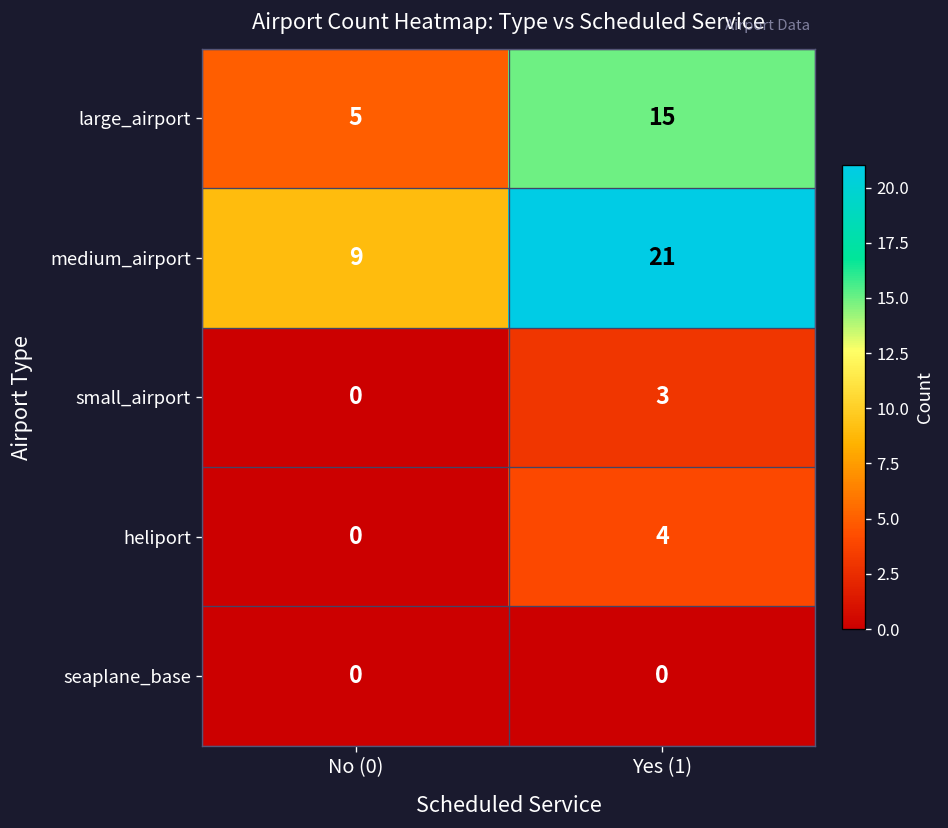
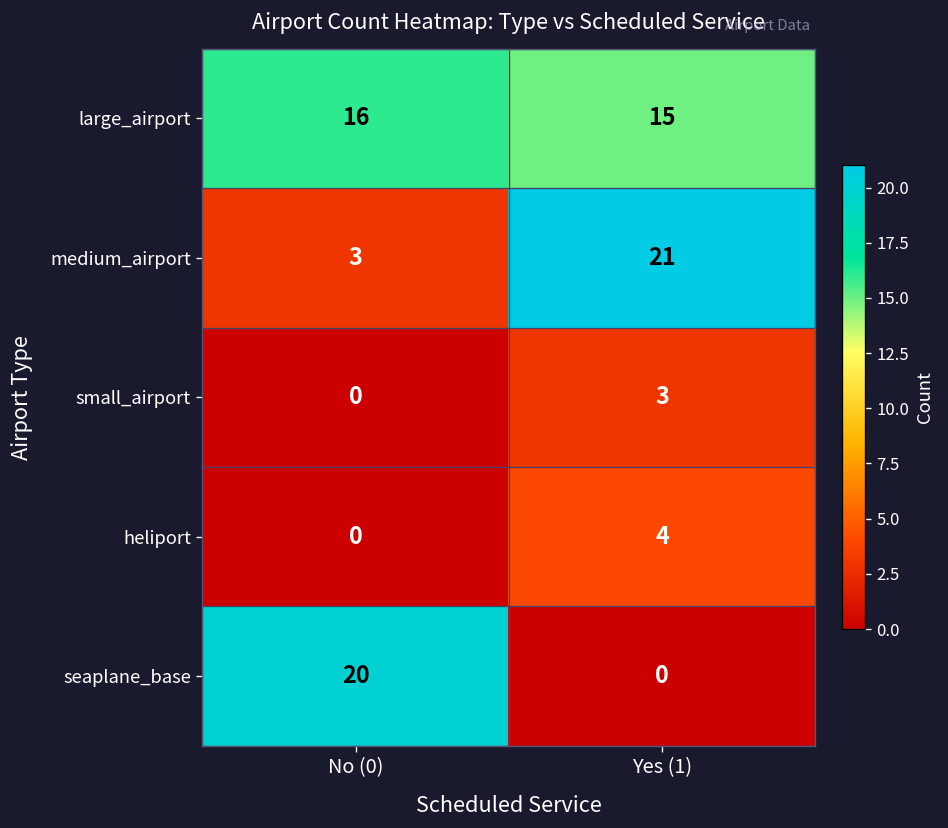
large_airport, No (0): 5 -> 16
medium_airport, No (0): 9 -> 3
seaplane_base, No (0): 0 -> 20
